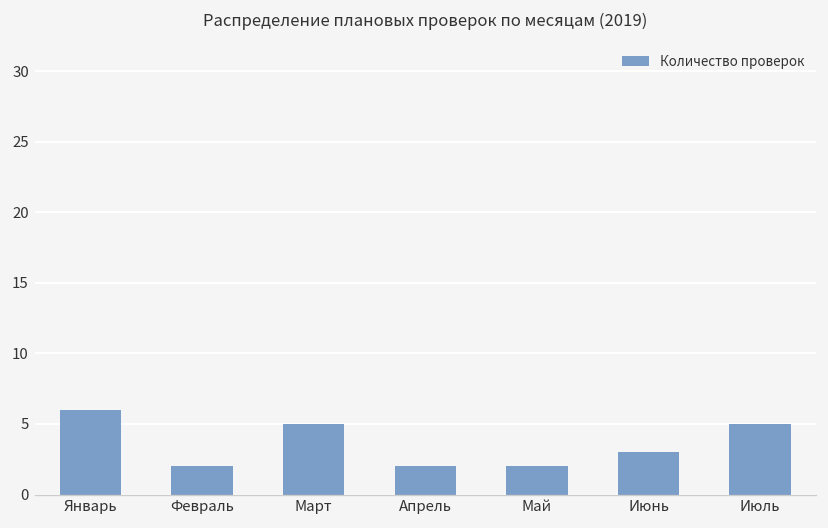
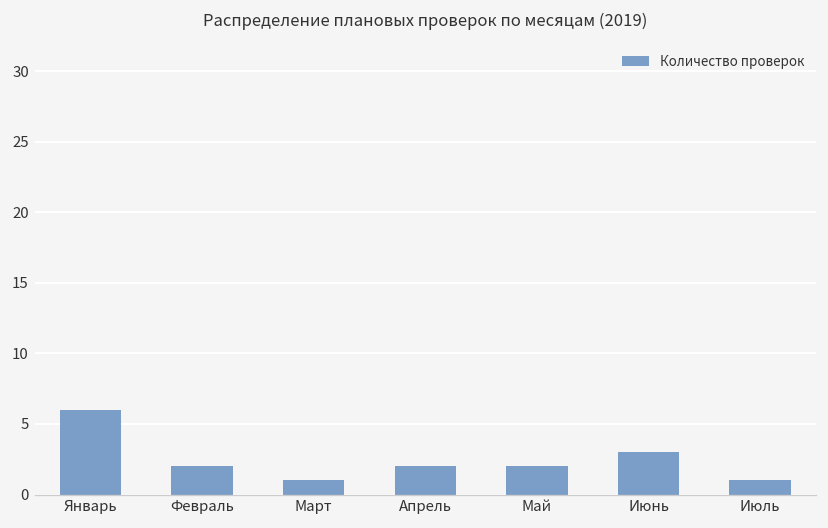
Март: 5 -> 1
Июль: 5 -> 1
